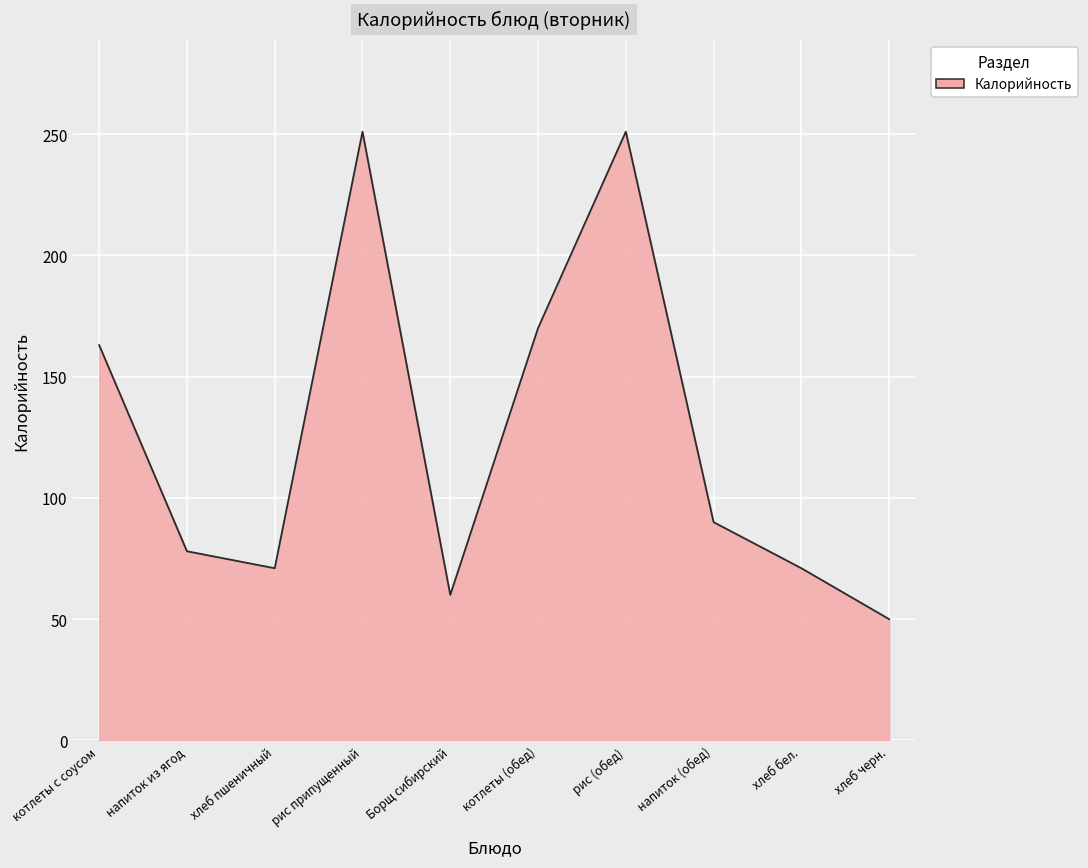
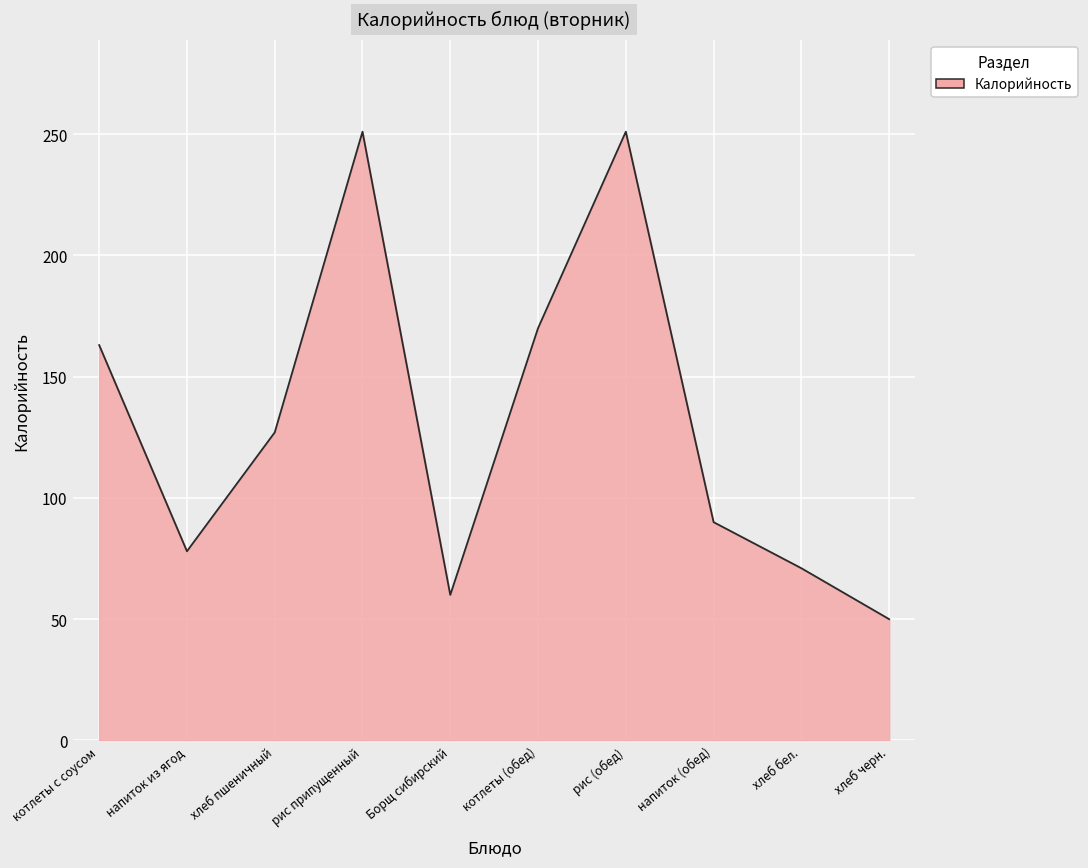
хлеб пшеничный: 71 -> 127
